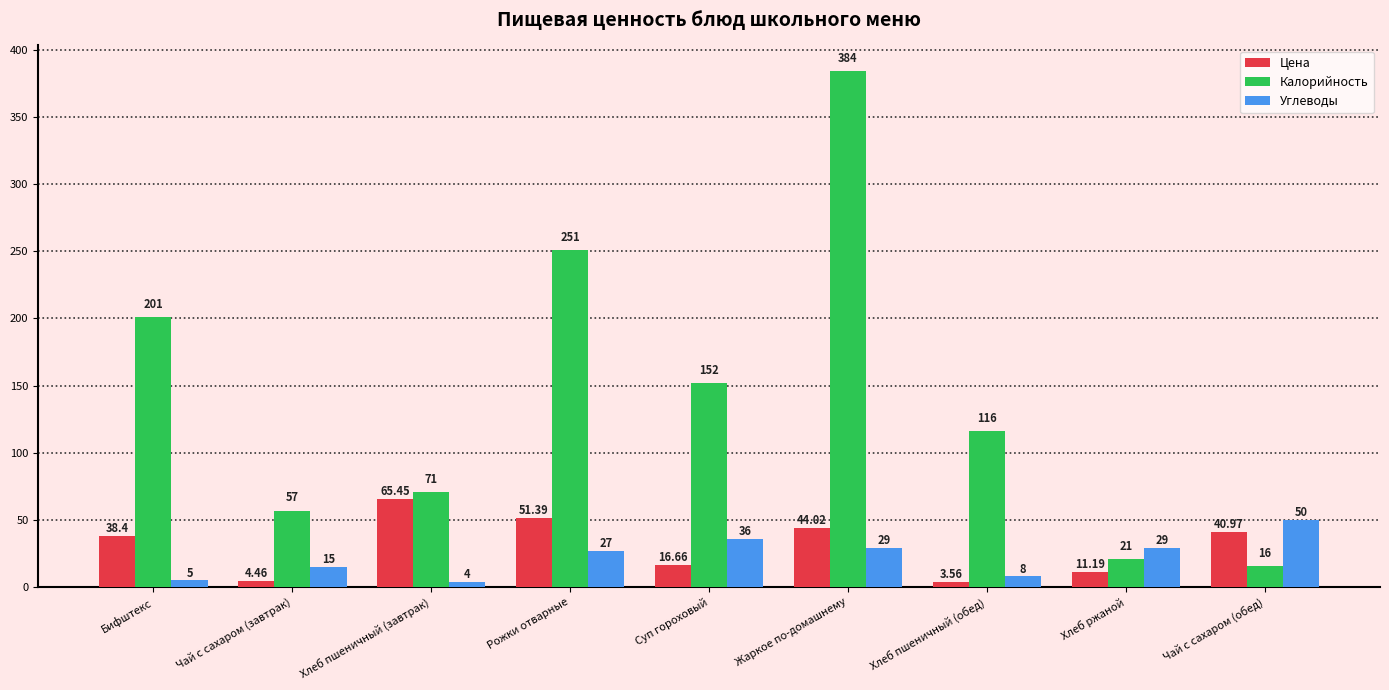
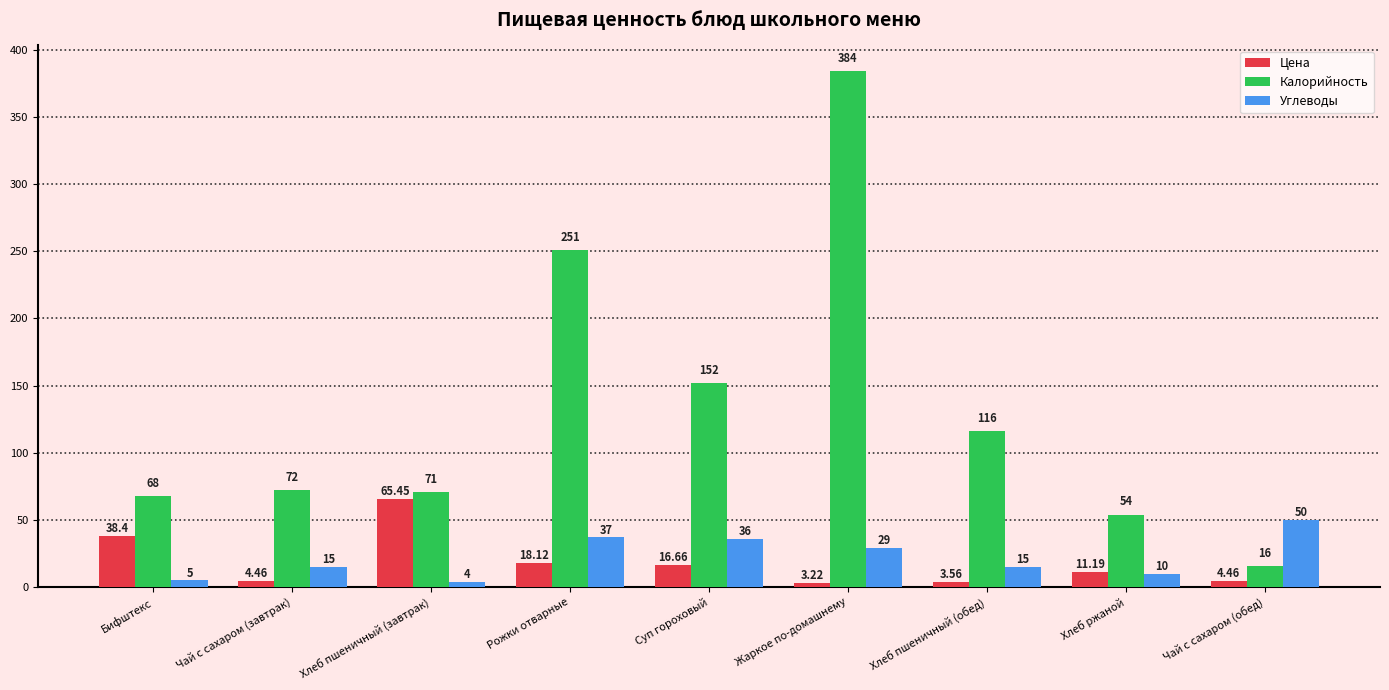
Калорийность, Бифштекс: 201 -> 68
Калорийность, Чай с сахаром (завтрак): 57 -> 72
Цена, Рожки отварные: 51.39 -> 18.12
Углеводы, Рожки отварные: 27 -> 37
Цена, Жаркое по-домашнему: 44.02 -> 3.22
Углеводы, Хлеб пшеничный (обед): 8 -> 15
Калорийность, Хлеб ржаной: 21 -> 54
Углеводы, Хлеб ржаной: 29 -> 10
Цена, Чай с сахаром (обед): 40.97 -> 4.46
